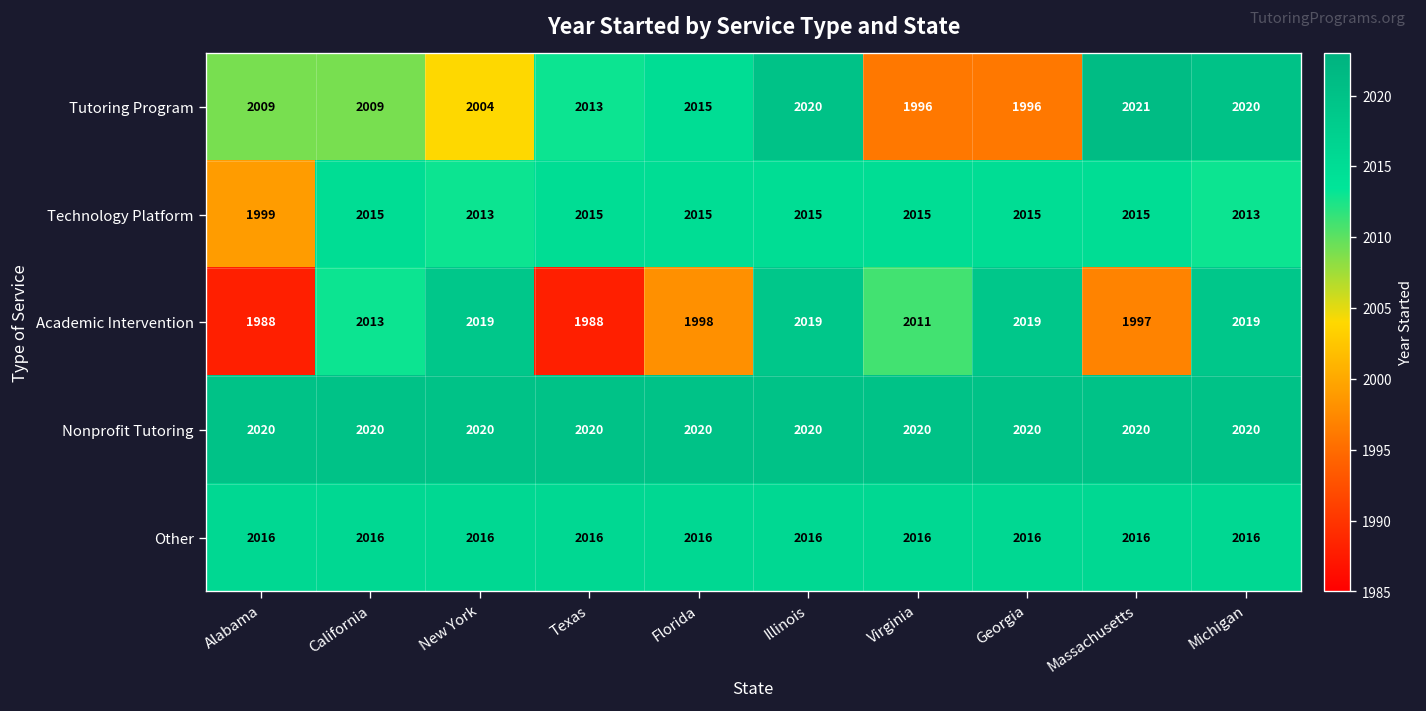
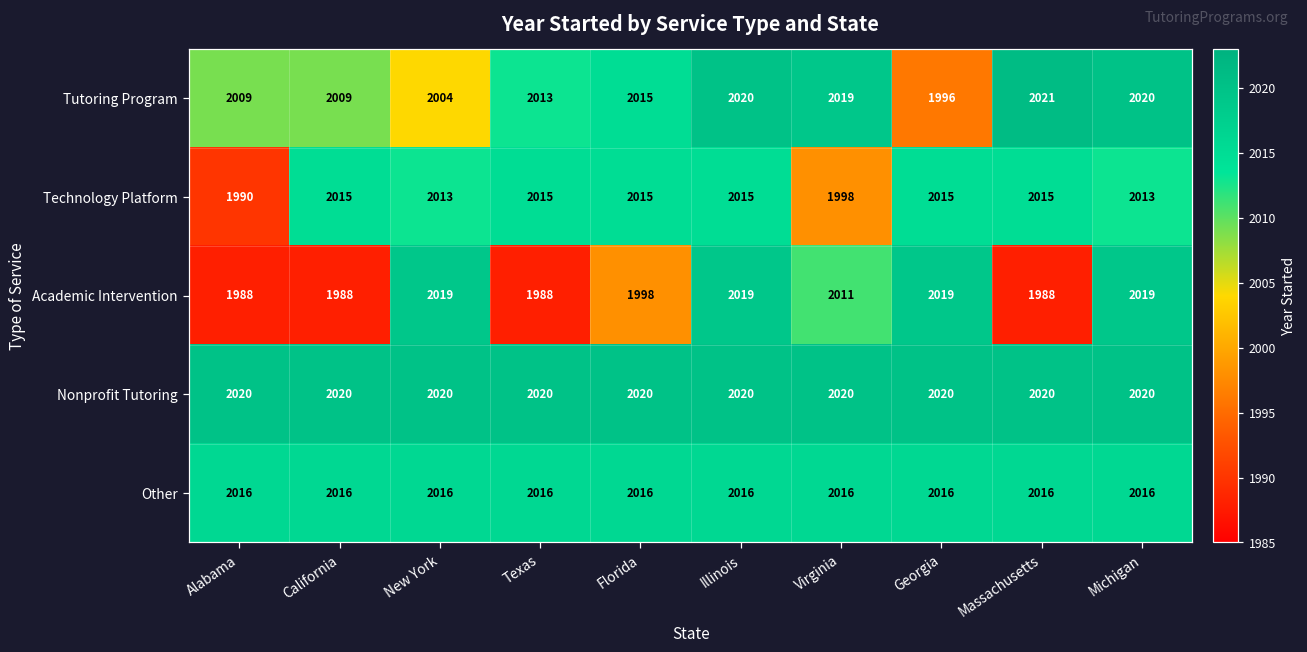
Tutoring Program, Virginia: 1996 -> 2019
Technology Platform, Alabama: 1999 -> 1990
Technology Platform, Virginia: 2015 -> 1998
Academic Intervention, California: 2013 -> 1988
Academic Intervention, Massachusetts: 1997 -> 1988
